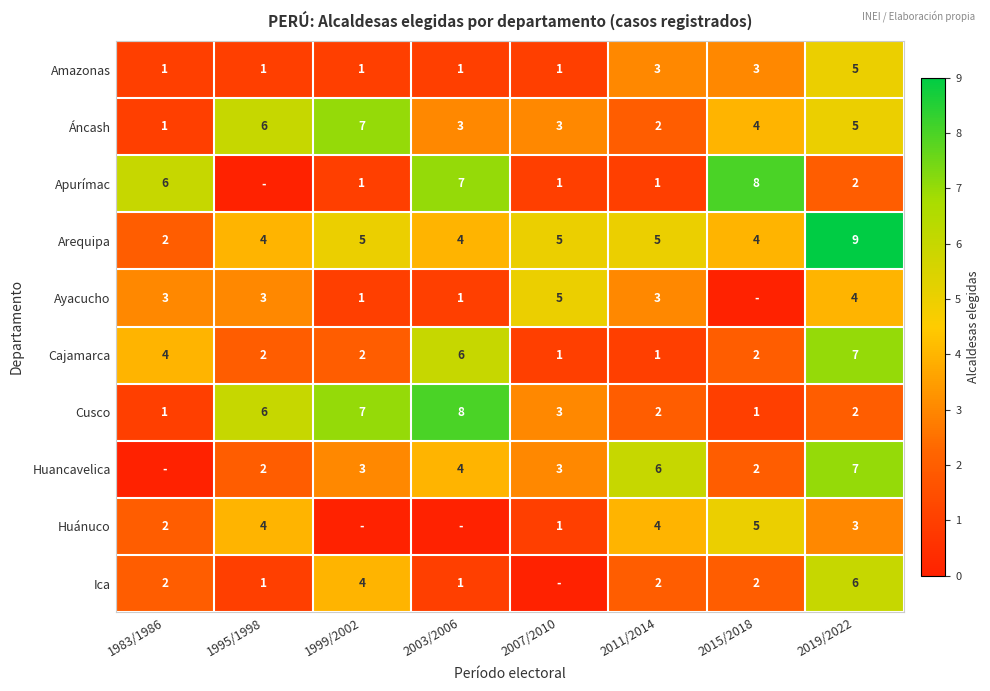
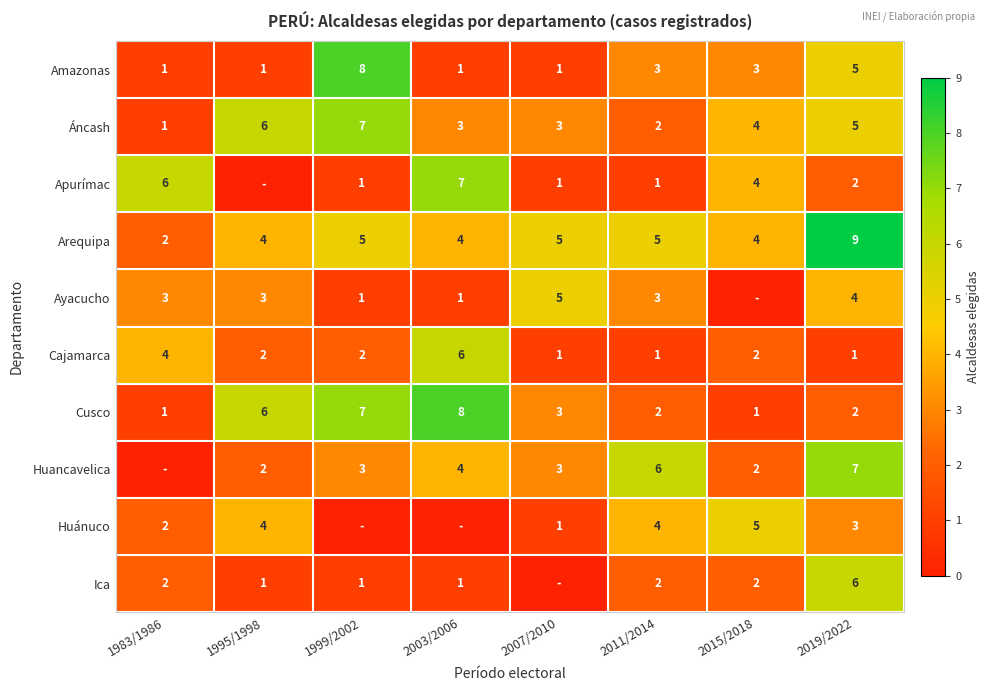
Amazonas, 1999/2002: 1 -> 8
Apurímac, 2015/2018: 8 -> 4
Cajamarca, 2019/2022: 7 -> 1
Ica, 1999/2002: 4 -> 1
